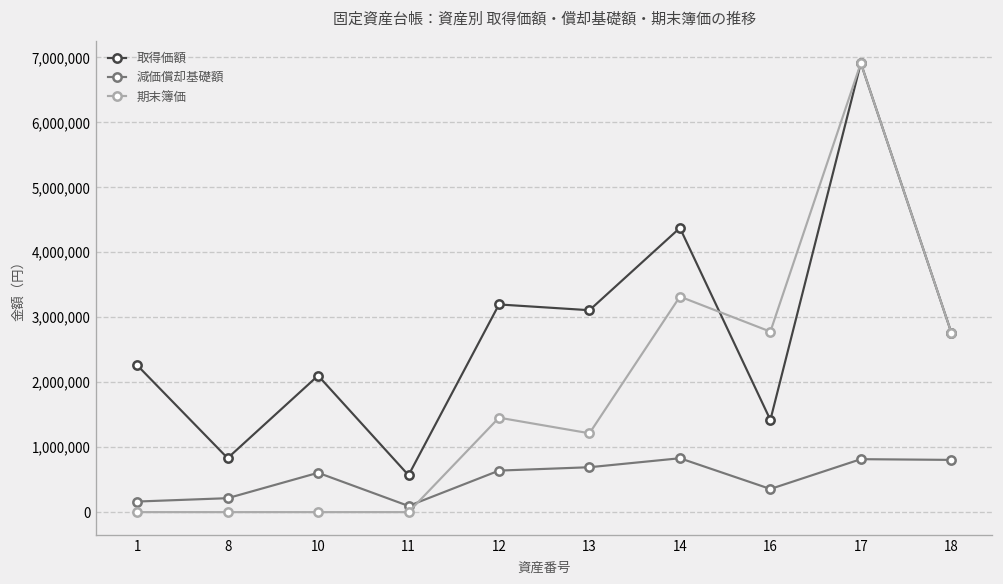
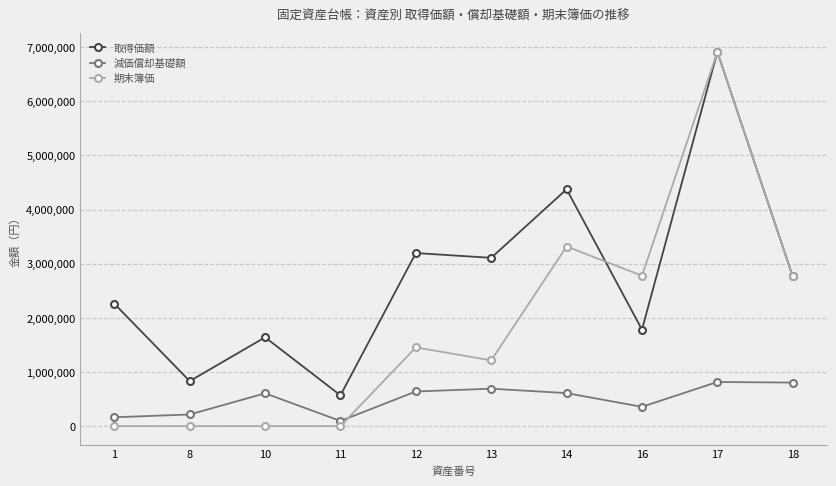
取得価額, 10: 2,100,000 -> 1,600,000
減価償却基礎額, 14: 800,000 -> 600,000
取得価額, 16: 1,400,000 -> 1,800,000
